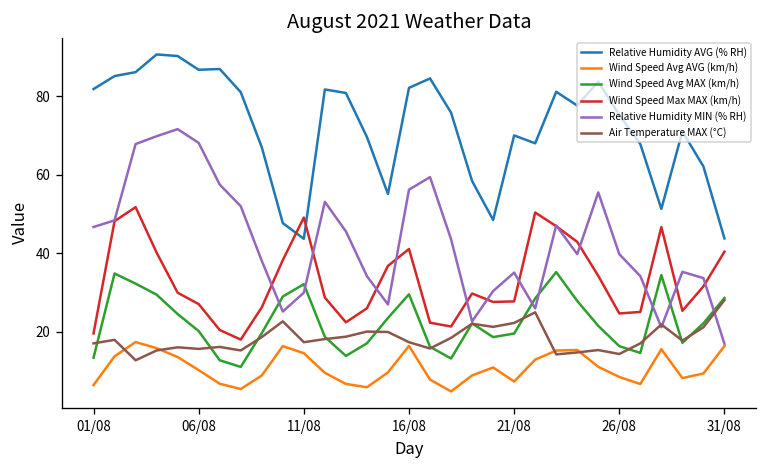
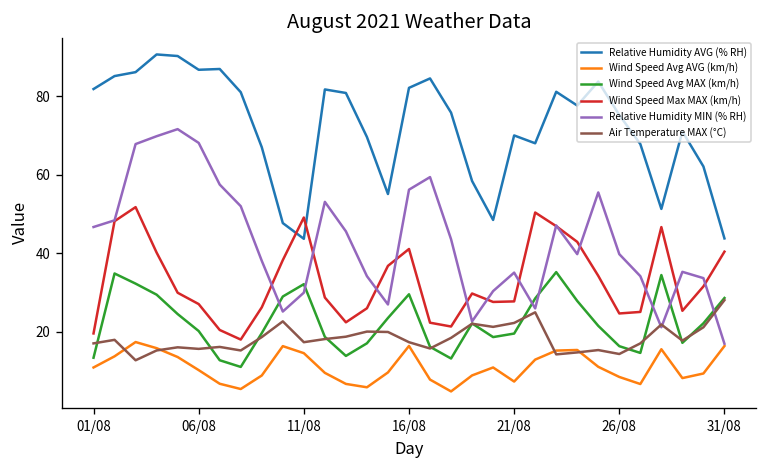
Wind Speed Avg AVG (km/h), 01/08: 6 -> 11
